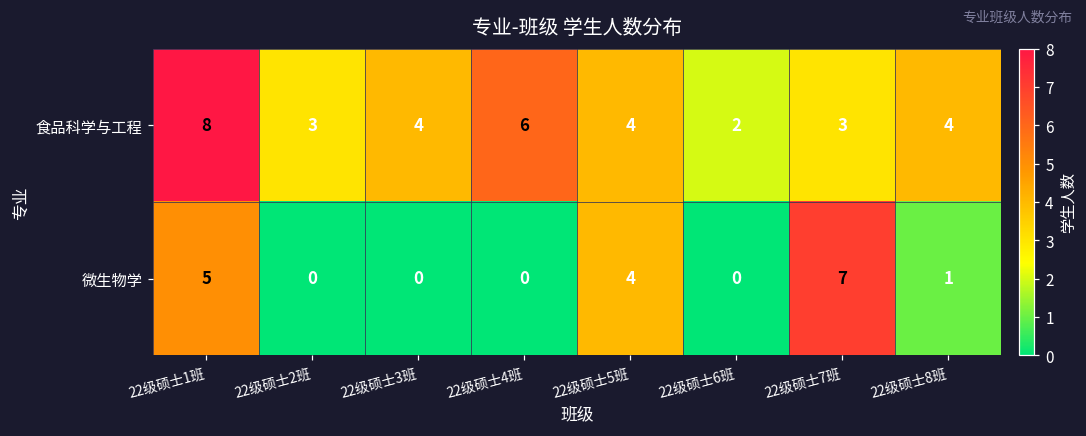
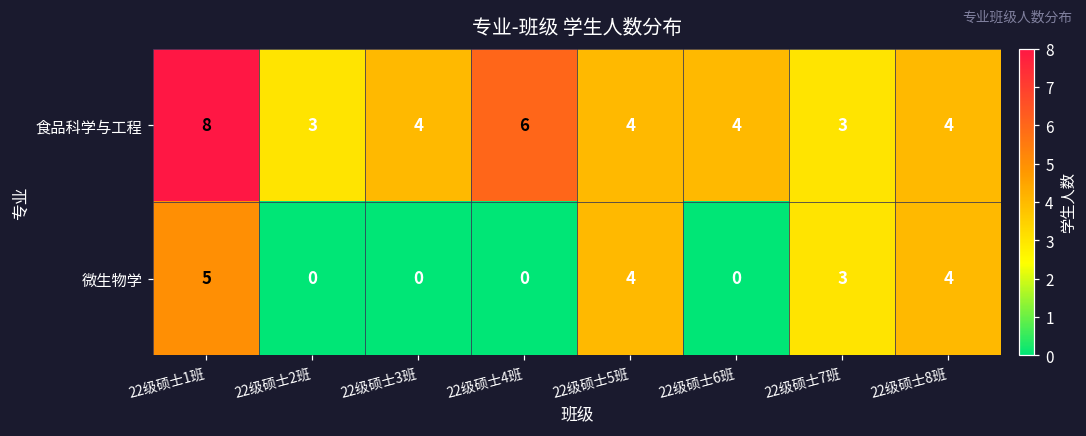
食品科学与工程, 22级硕士6班: 2 -> 4
微生物学, 22级硕士7班: 7 -> 3
微生物学, 22级硕士8班: 1 -> 4
